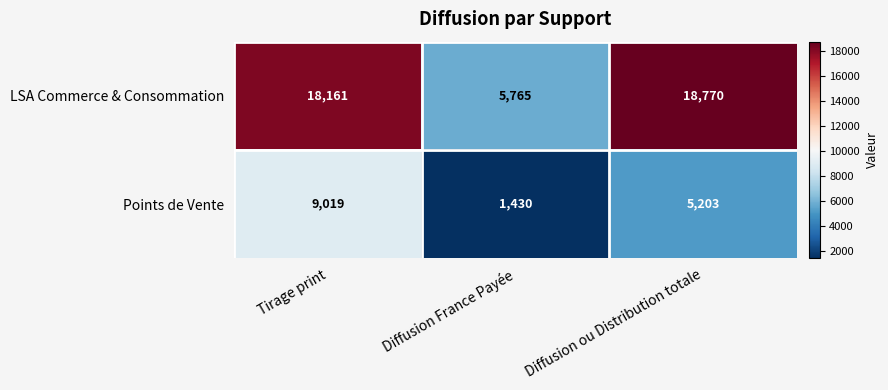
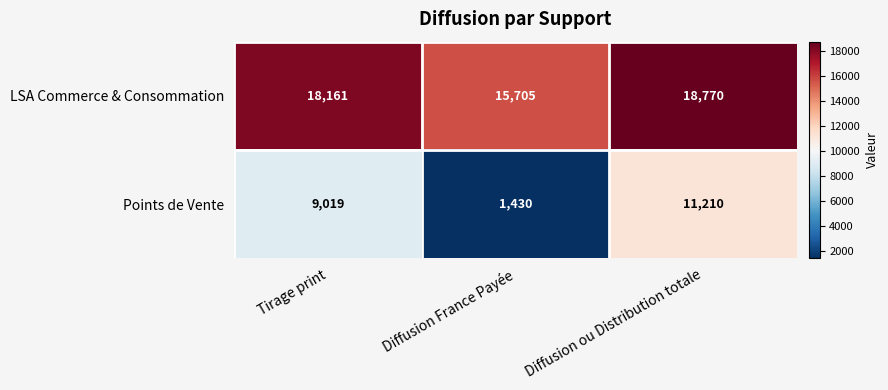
LSA Commerce & Consommation, Diffusion France Payée: 5,765 -> 15,705
Points de Vente, Diffusion ou Distribution totale: 5,203 -> 11,210
